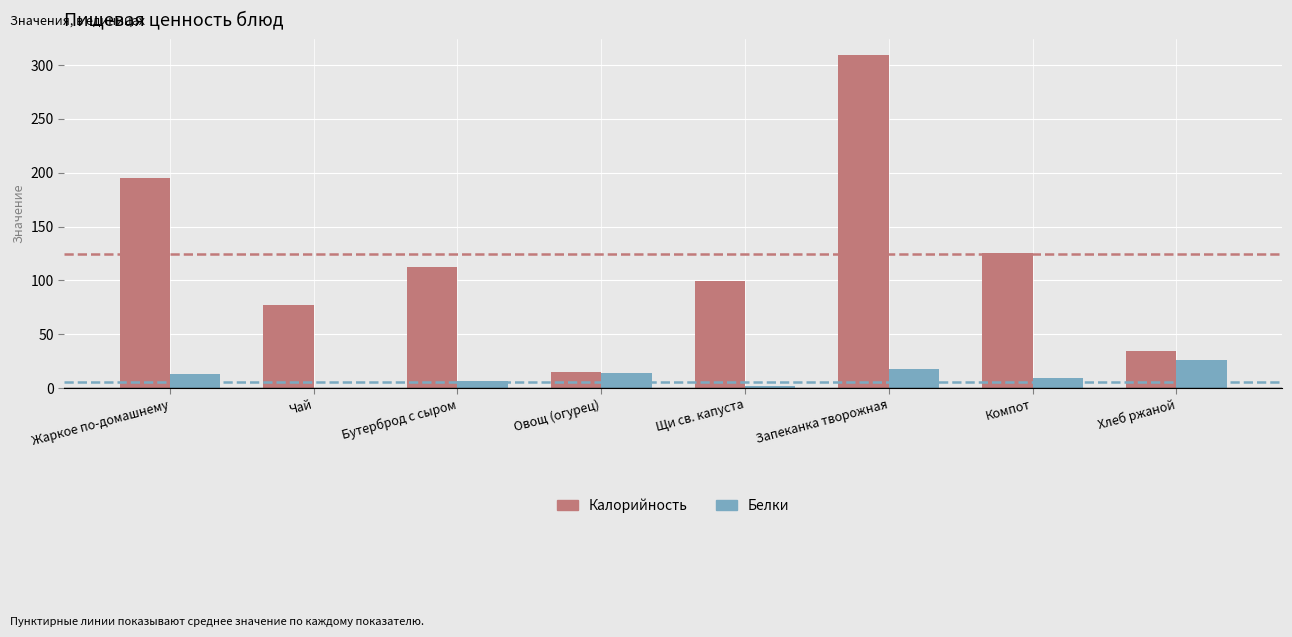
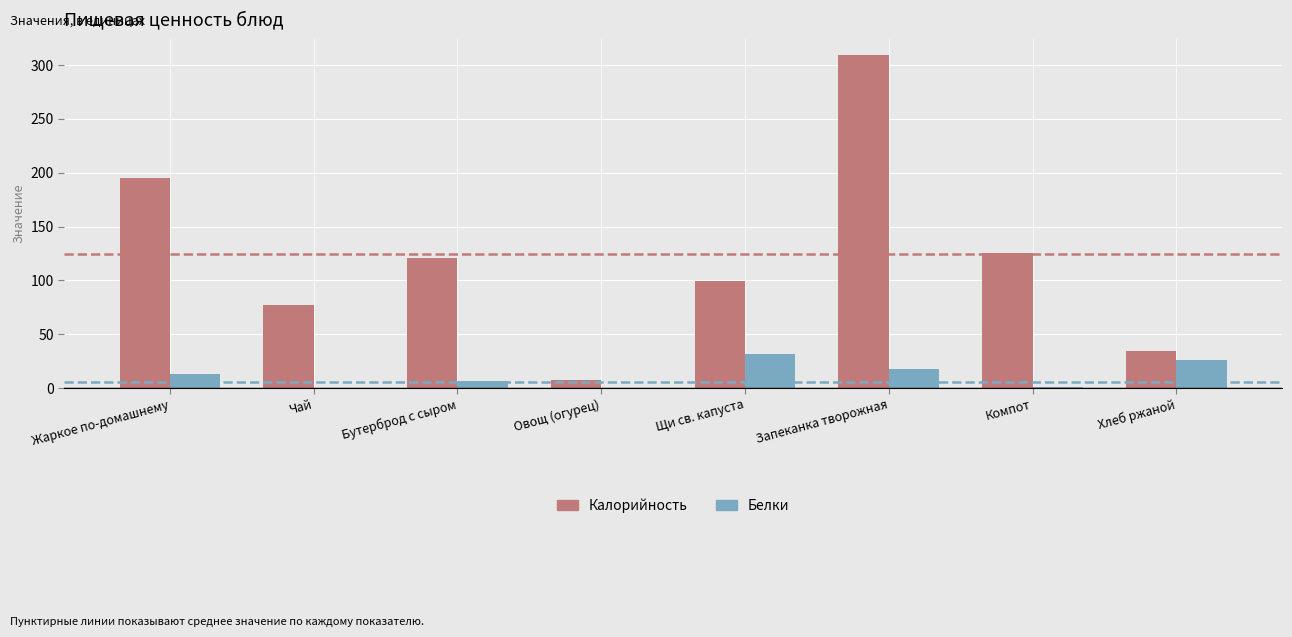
Калорийность, Бутерброд с сыром: 112 -> 121
Калорийность, Овощ (огурец): 15 -> 7
Белки, Овощ (огурец): 14 -> 0
Белки, Щи св. капуста: 2 -> 32
Белки, Компот: 9 -> 1
